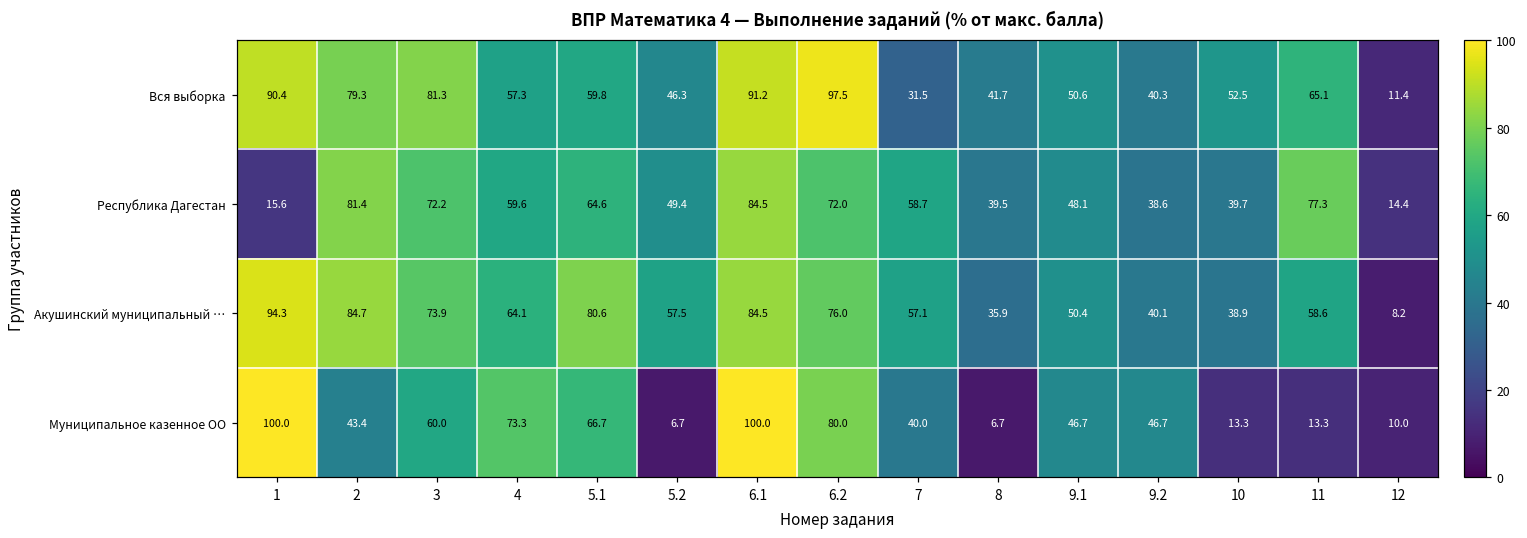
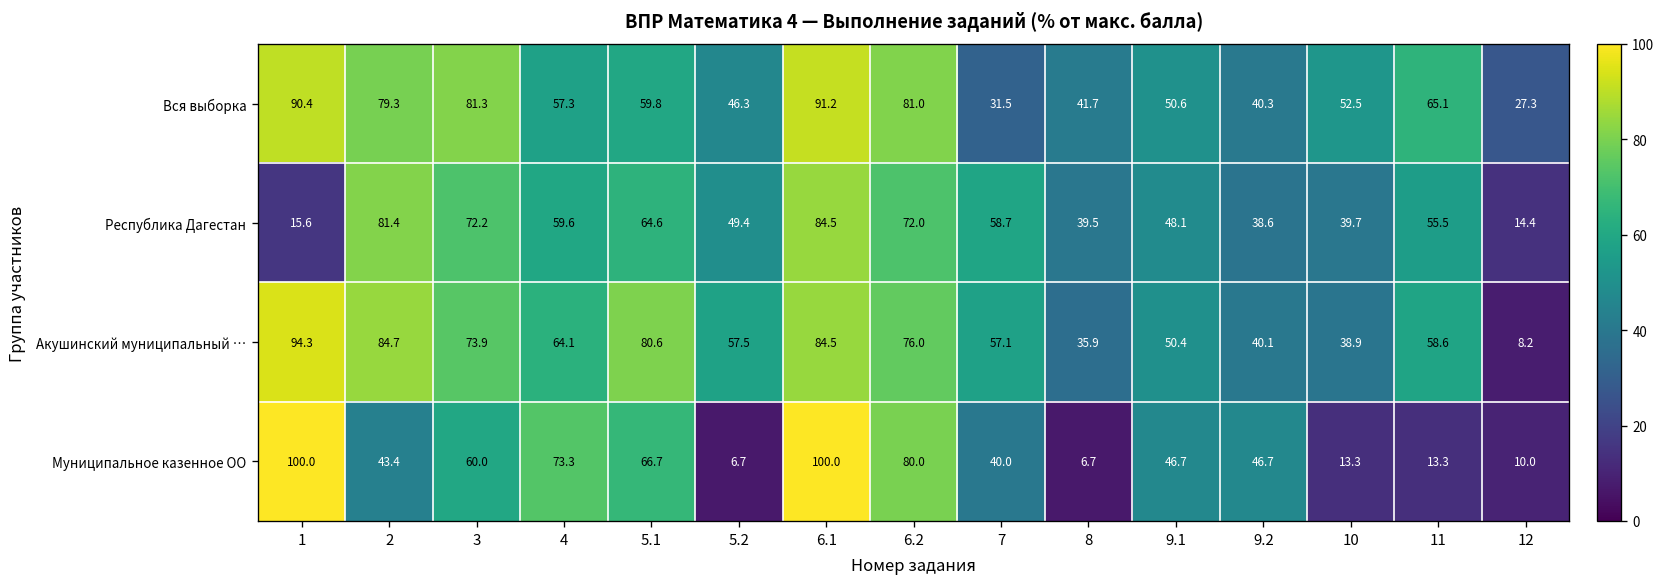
Вся выборка, 6.2: 97.5 -> 81.0
Вся выборка, 12: 11.4 -> 27.3
Республика Дагестан, 11: 77.3 -> 55.5
